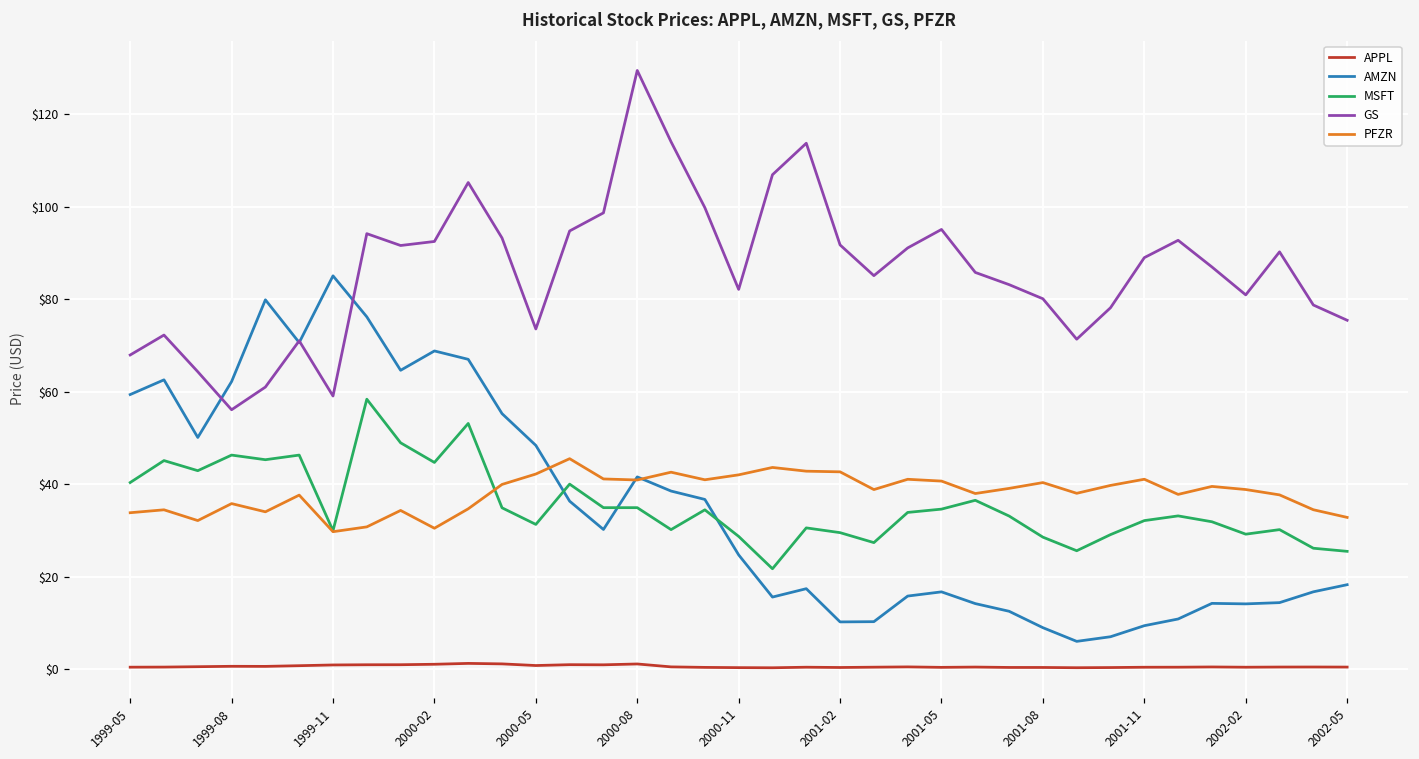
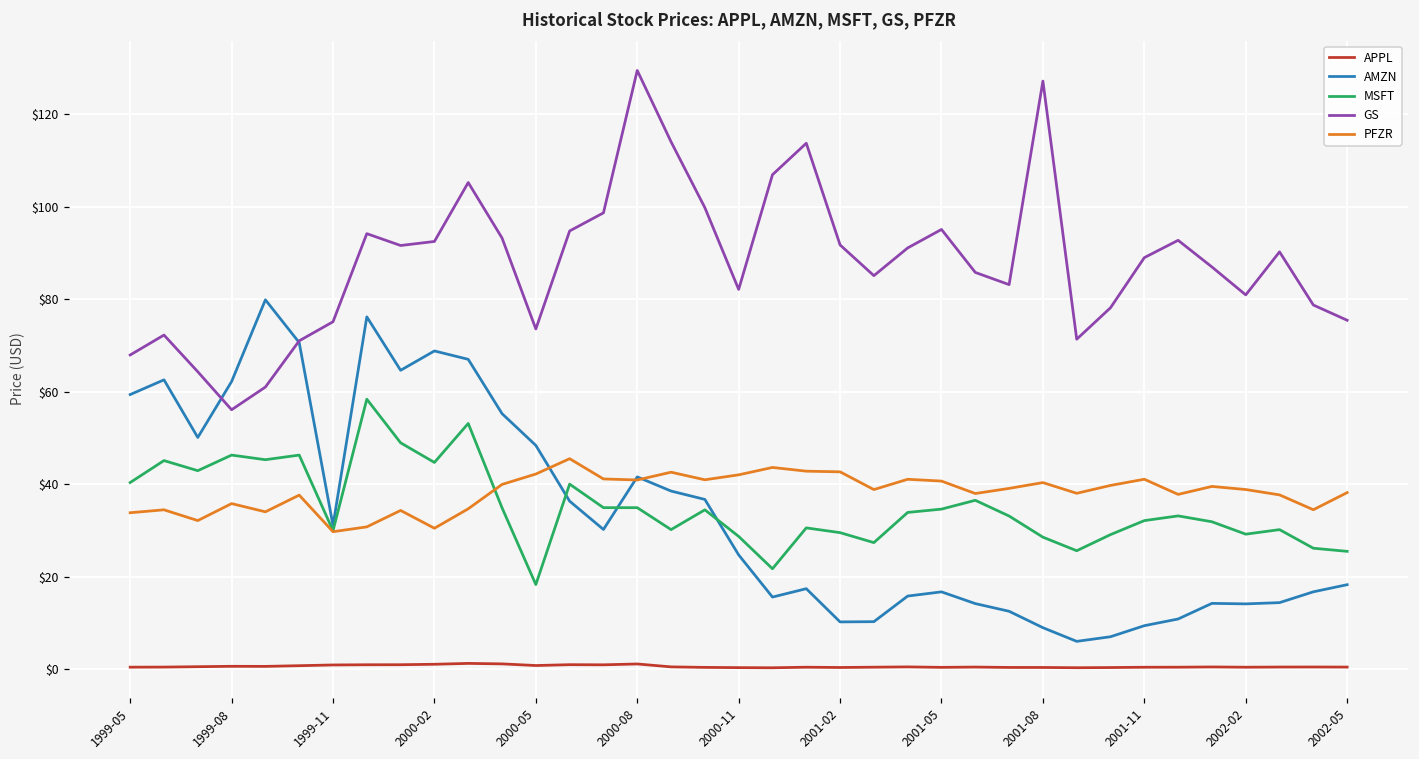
AMZN, 1999-11: $85 -> $31
GS, 1999-11: $59 -> $75
MSFT, 2000-05: $31 -> $18
GS, 2001-08: $80 -> $127
PFZR, 2002-05: $33 -> $38
